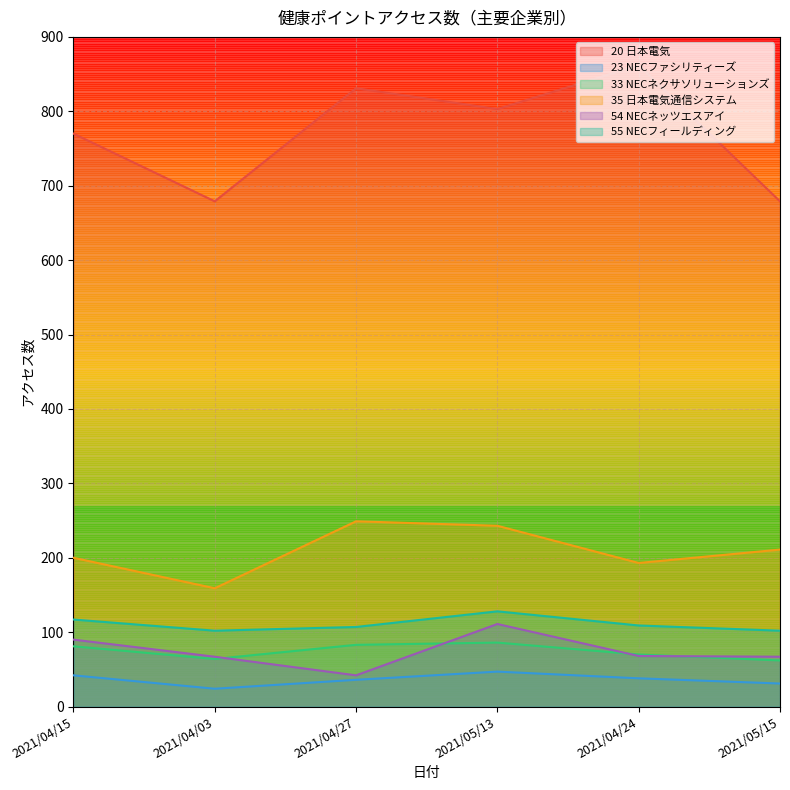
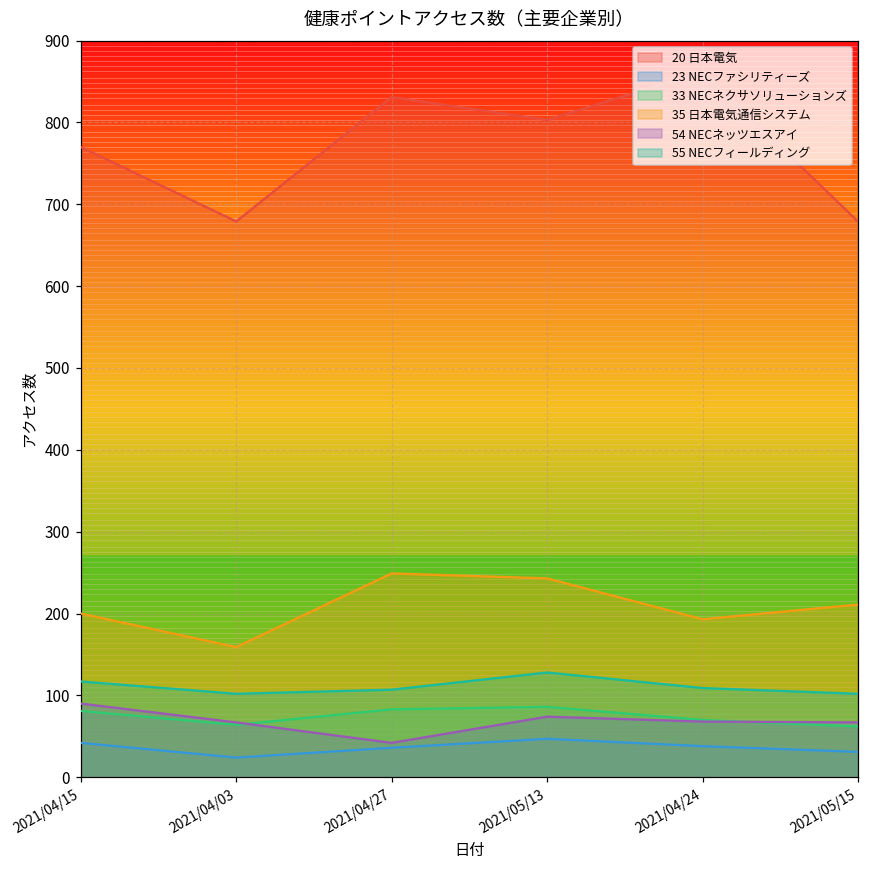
54 NECネッツエスアイ, 2021/05/13: 110 -> 70
